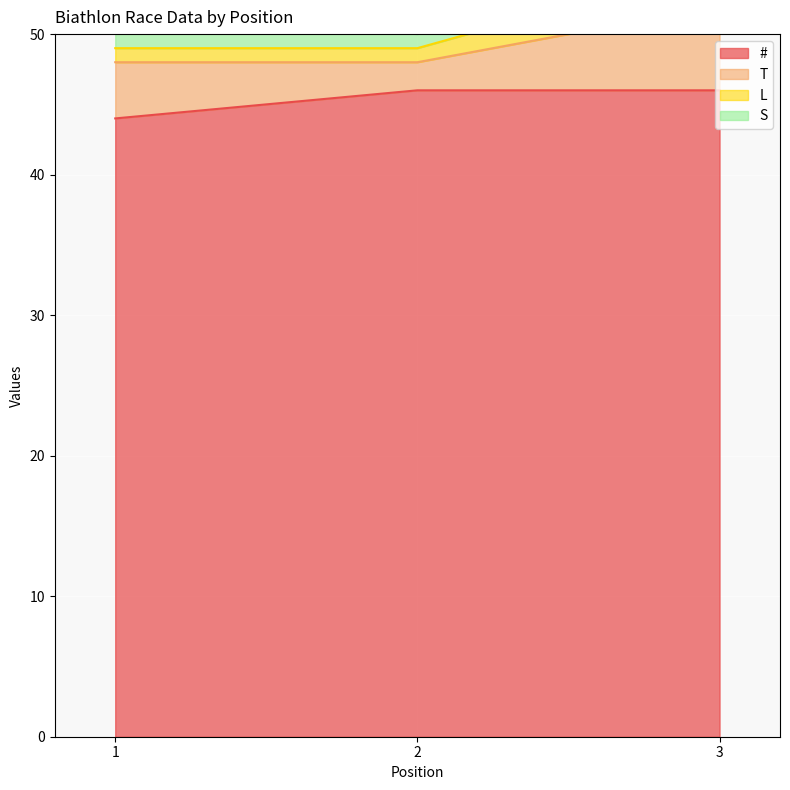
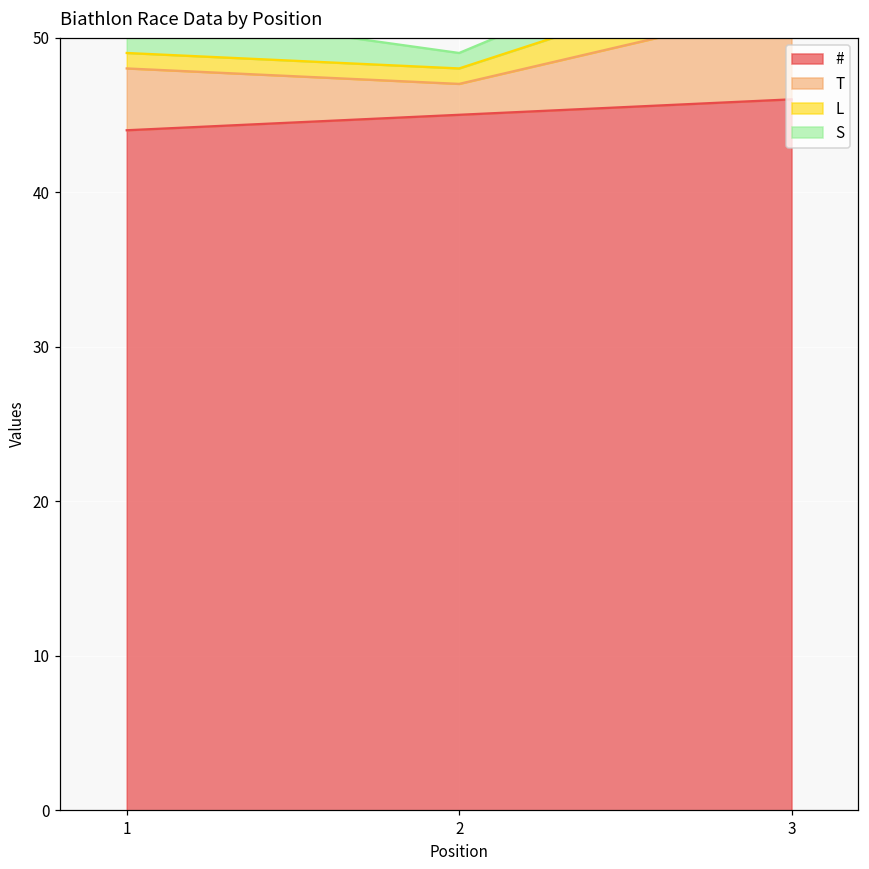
#, 2: 46 -> 45
